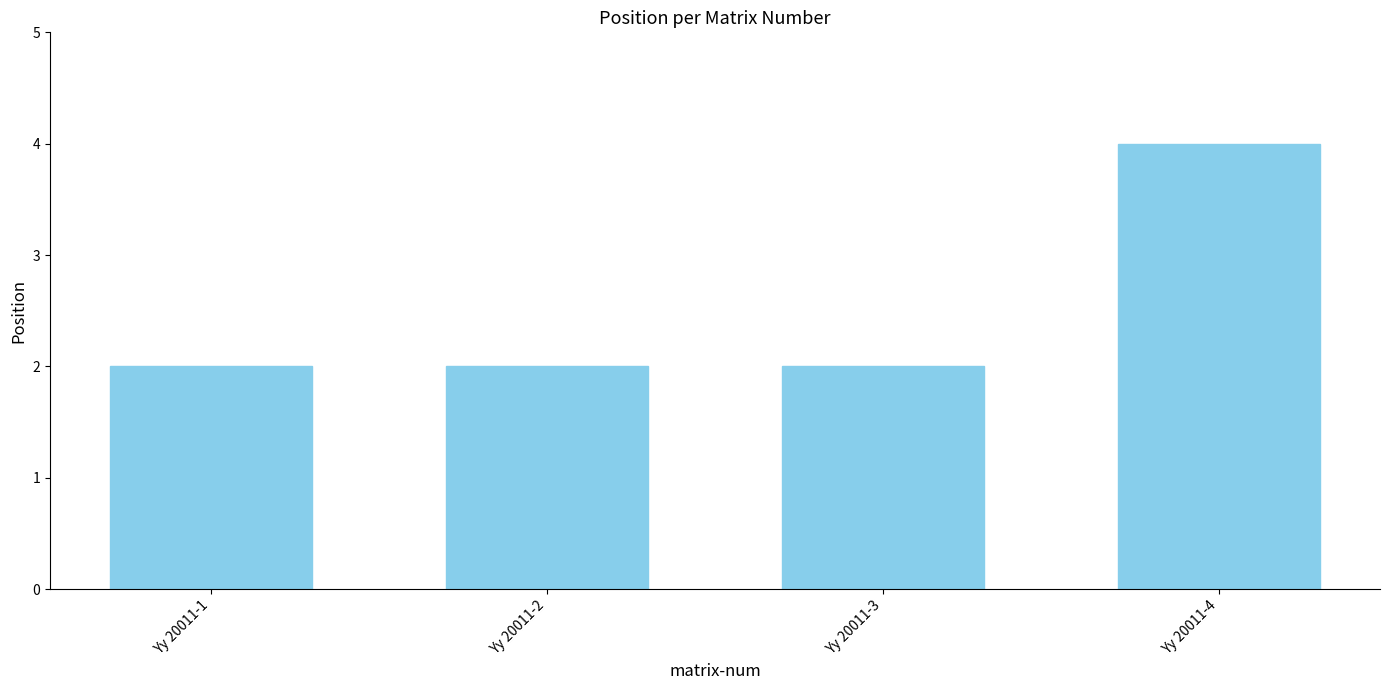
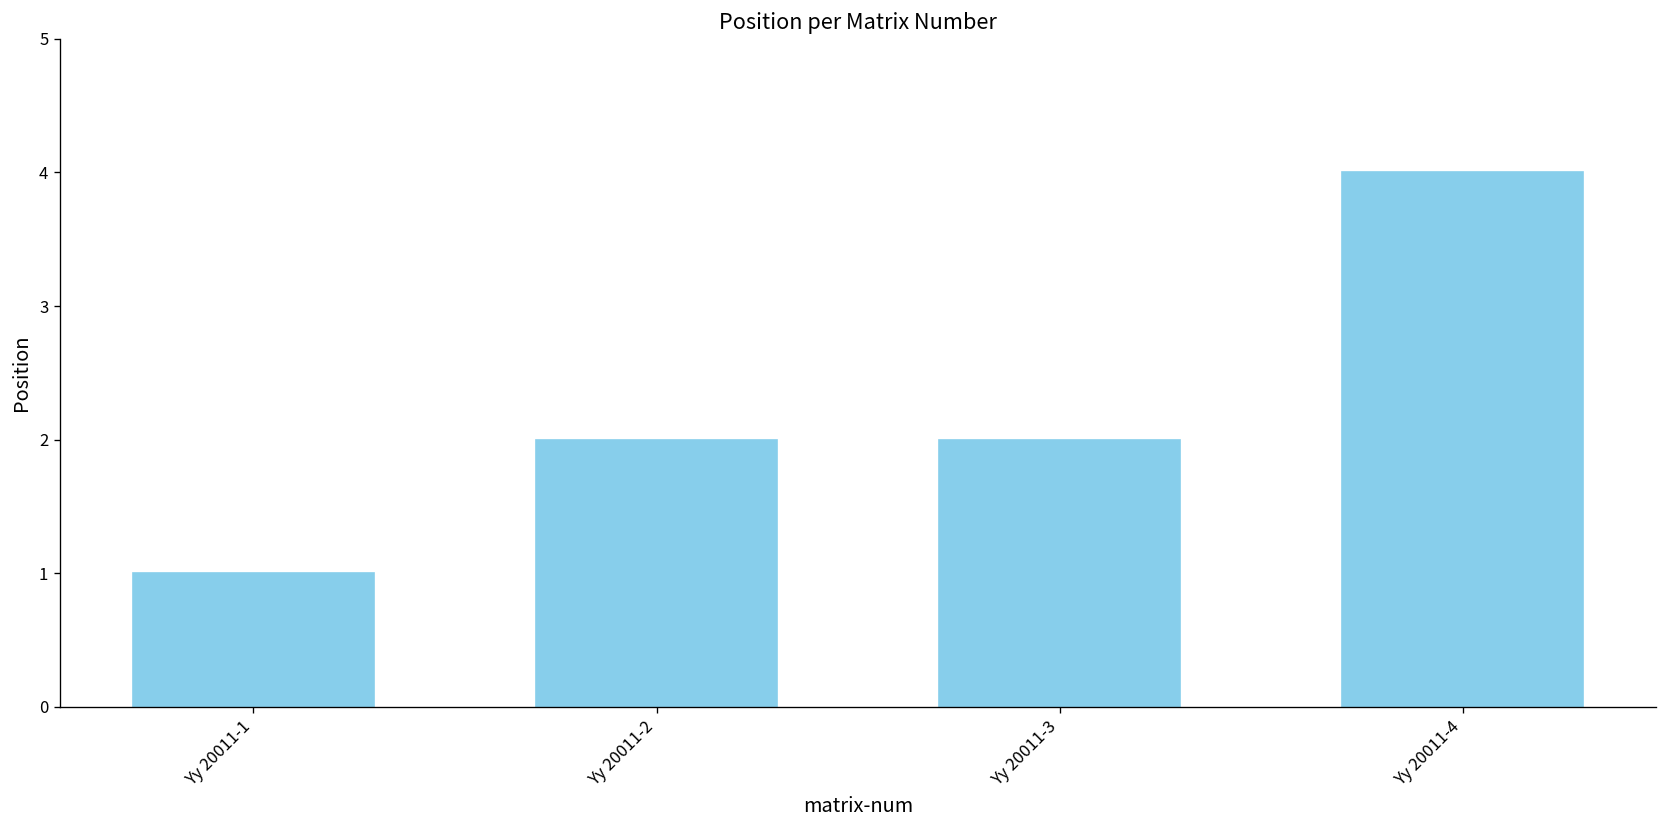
Yy 20011-1: 2 -> 1
